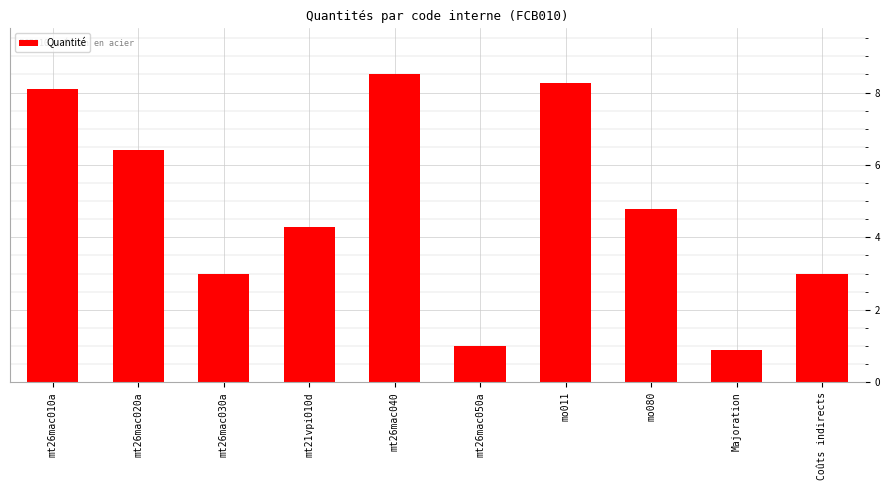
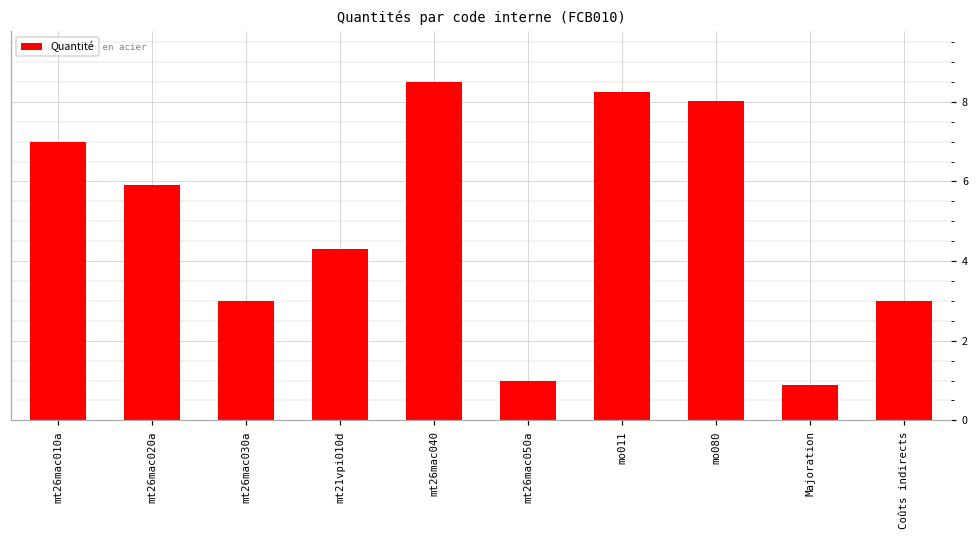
mt26mac010a: 8.1 -> 7.0
mt26mac020a: 6.4 -> 5.9
mo080: 4.8 -> 8.0
